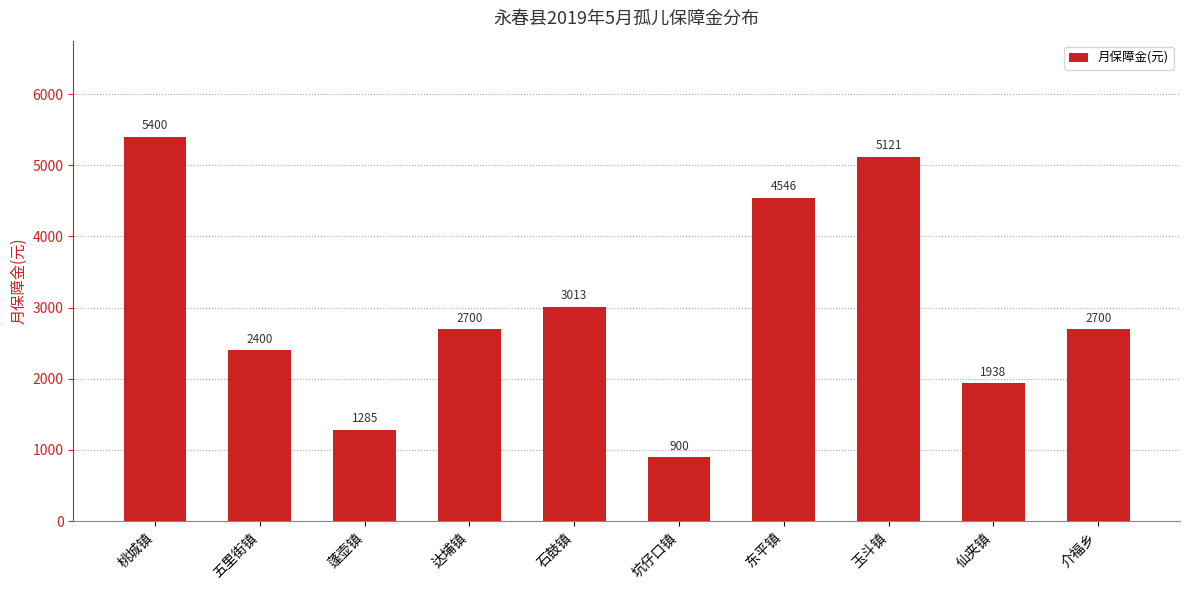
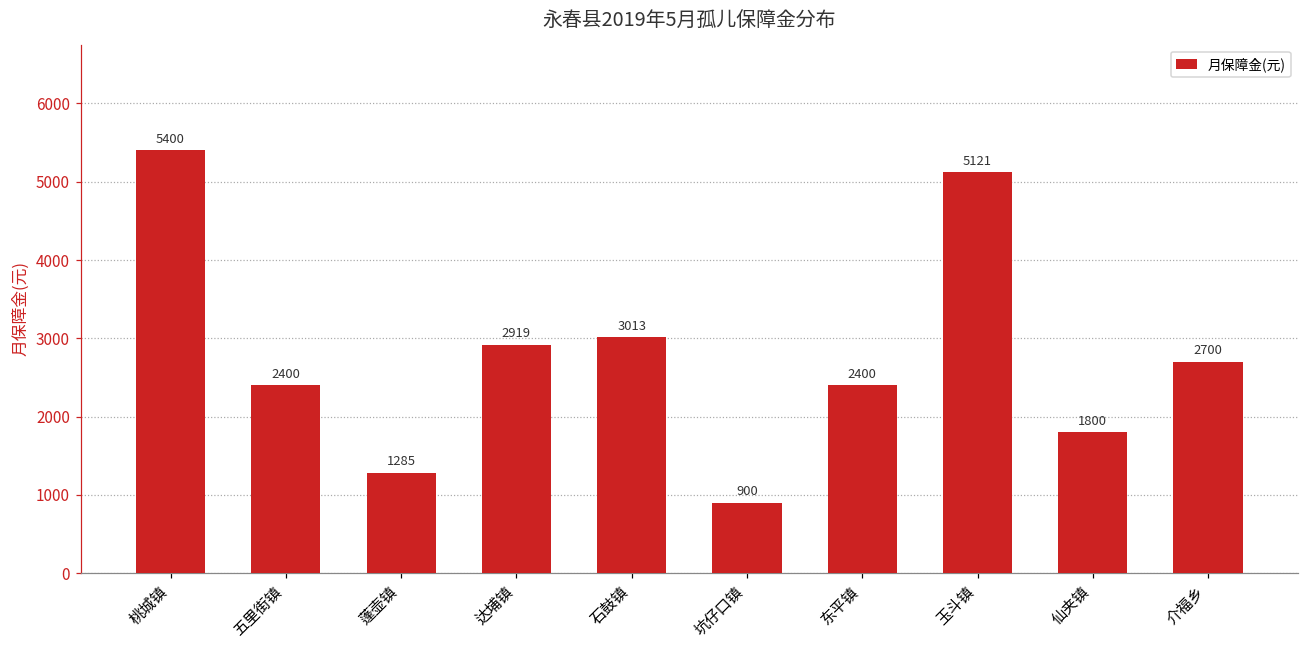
达埔镇: 2700 -> 2919
东平镇: 4546 -> 2400
仙夹镇: 1938 -> 1800
